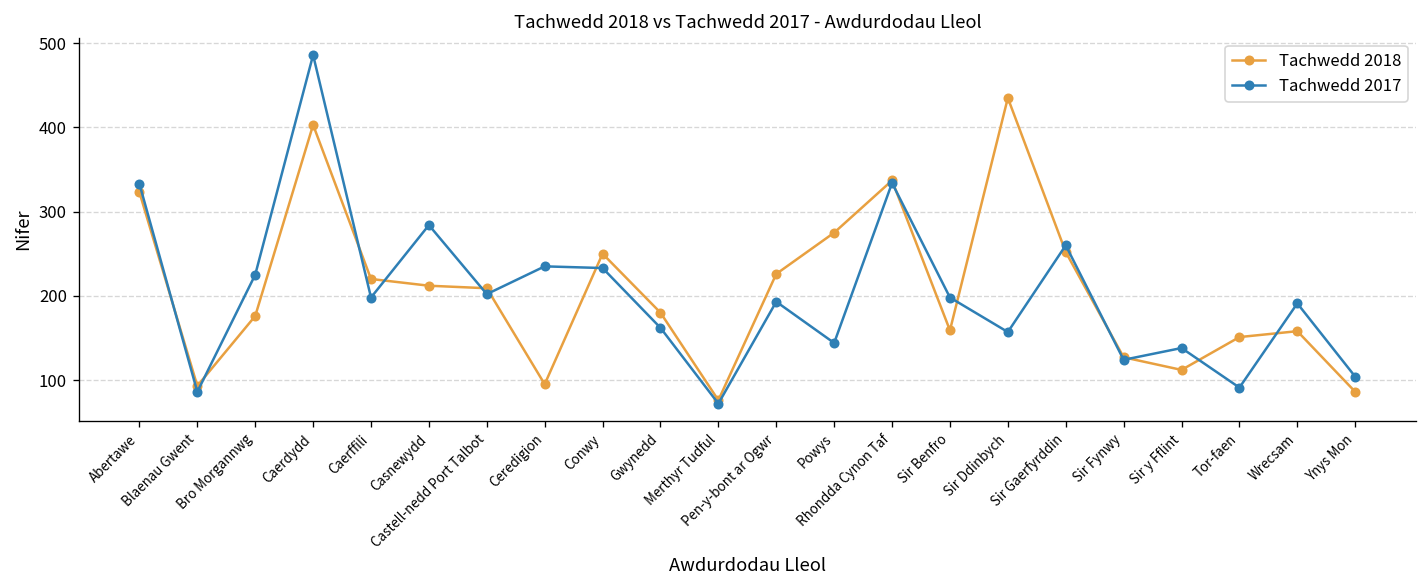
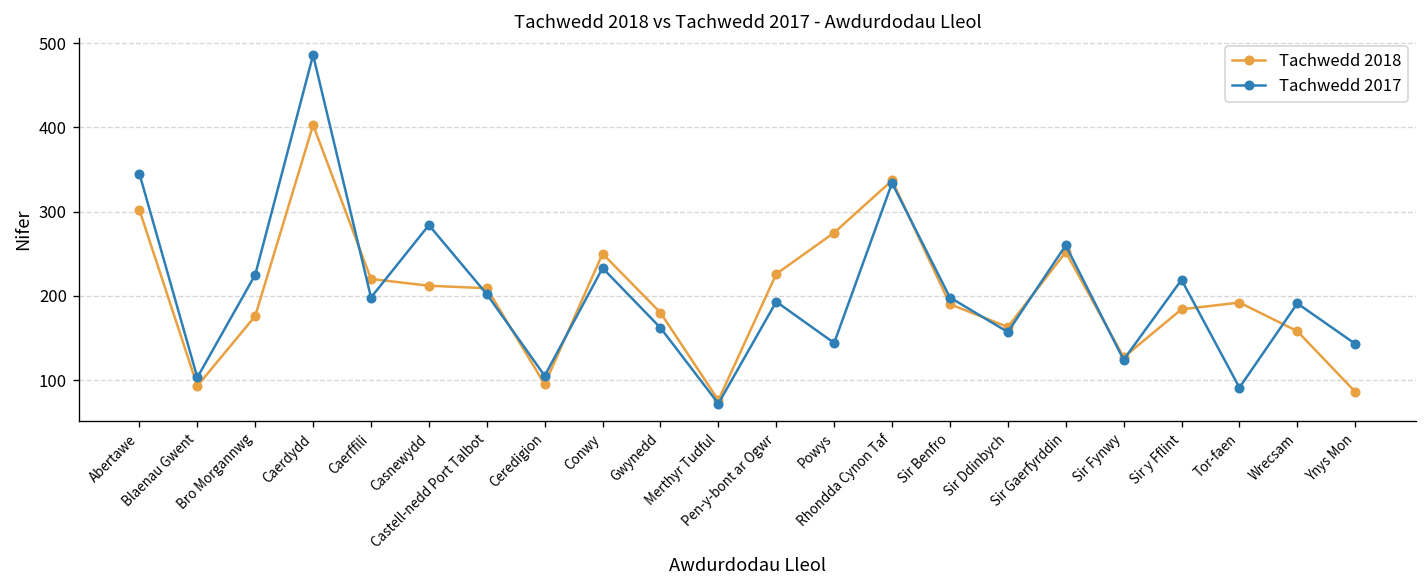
Tachwedd 2018, Abertawe: 320 -> 300
Tachwedd 2017, Abertawe: 330 -> 350
Tachwedd 2017, Blaenau Gwent: 90 -> 100
Tachwedd 2017, Ceredigion: 240 -> 110
Tachwedd 2018, Sir Benfro: 160 -> 190
Tachwedd 2018, Sir Ddinbych: 440 -> 160
Tachwedd 2018, Sir y Fflint: 110 -> 180
Tachwedd 2017, Sir y Fflint: 140 -> 220
Tachwedd 2018, Tor-faen: 150 -> 190
Tachwedd 2017, Ynys Mon: 100 -> 140
